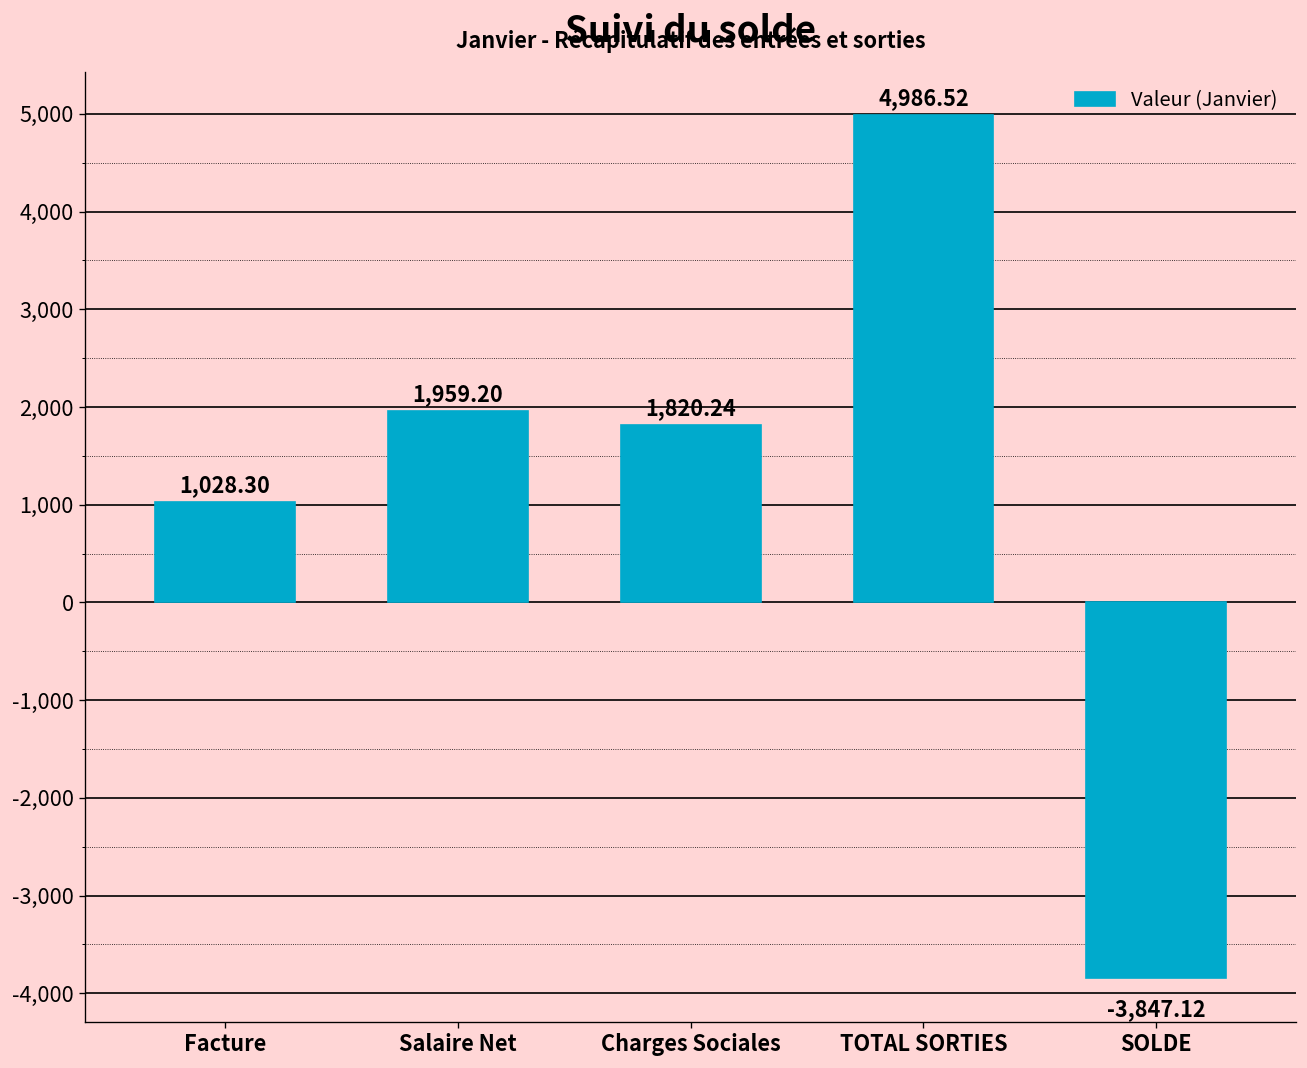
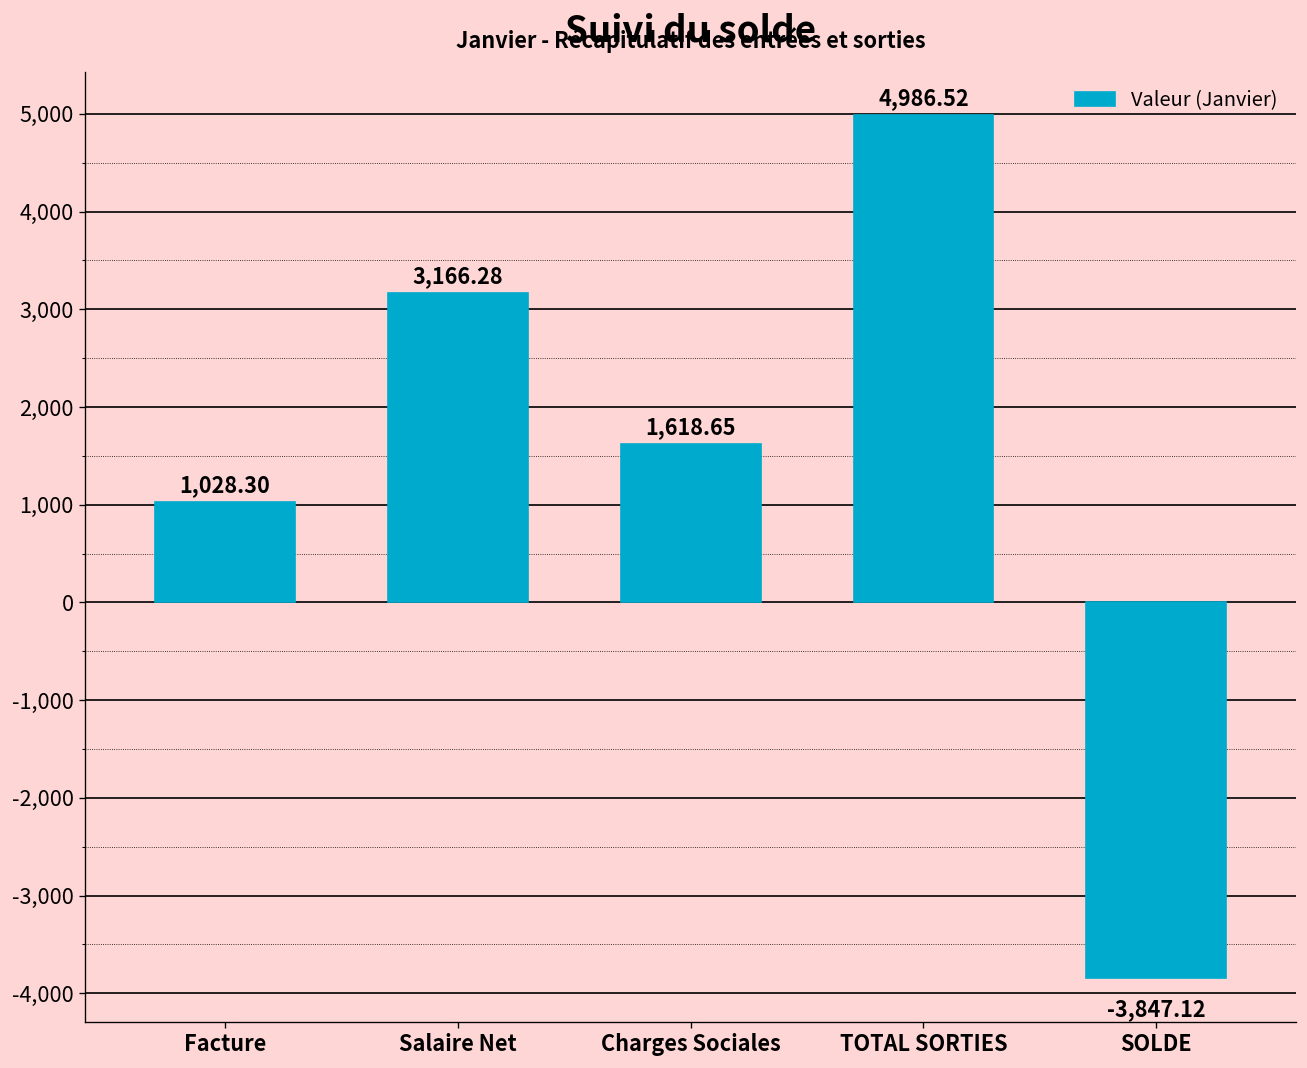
Salaire Net: 1,959.20 -> 3,166.28
Charges Sociales: 1,820.24 -> 1,618.65
